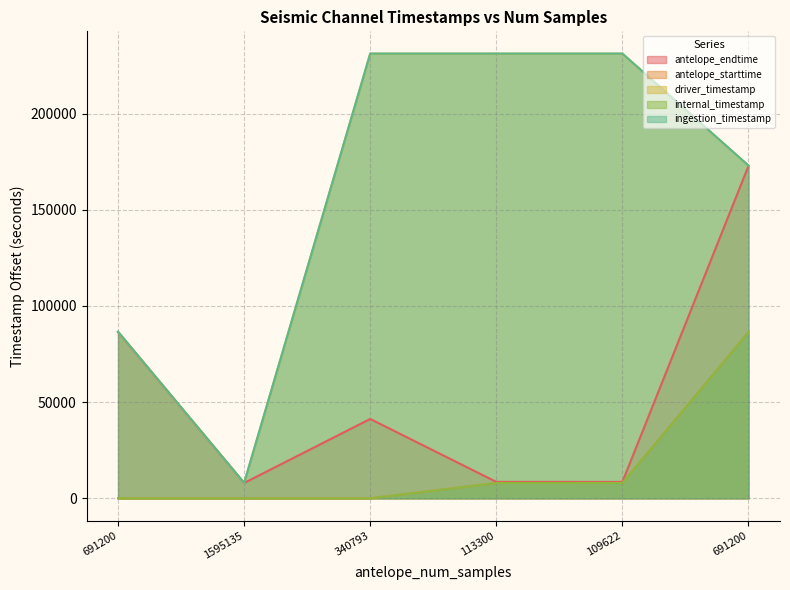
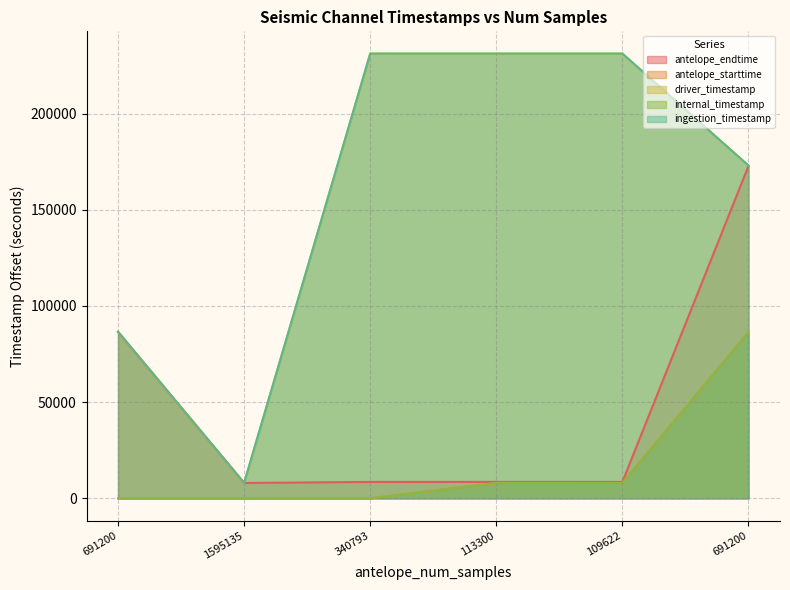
antelope_endtime, 340793: 41000 -> 9000
